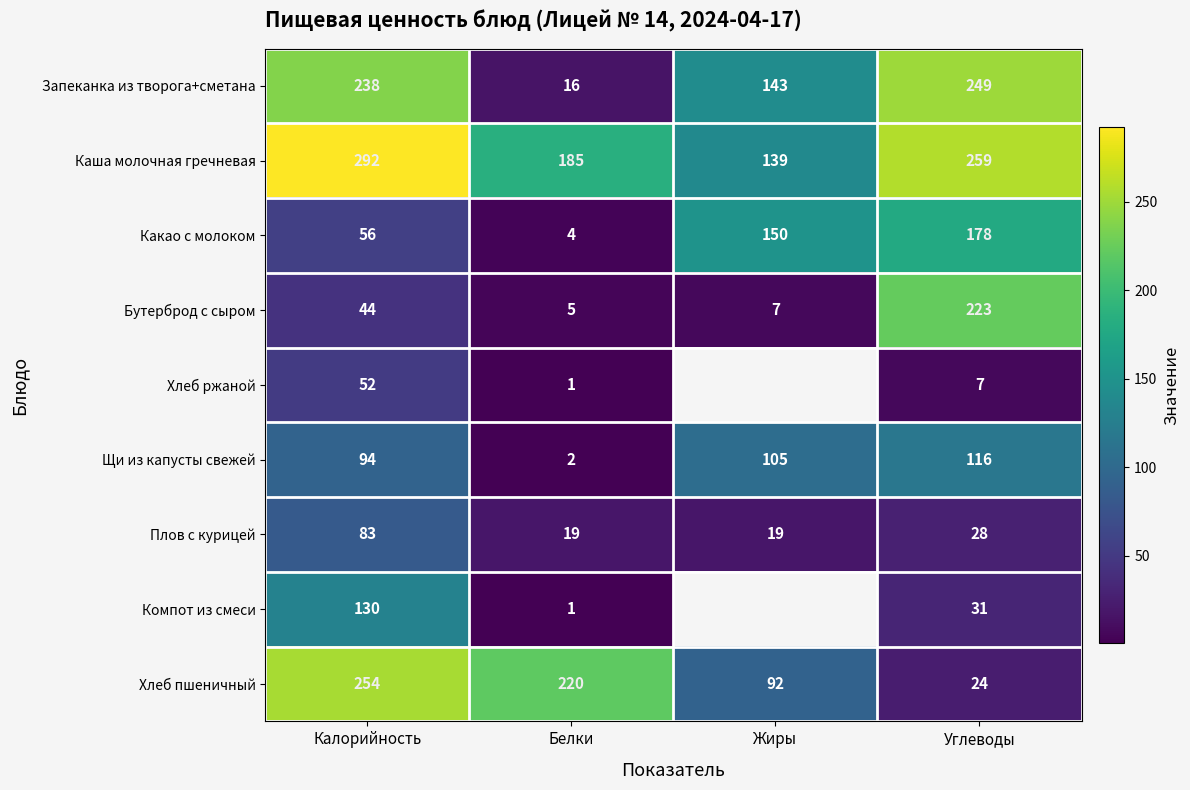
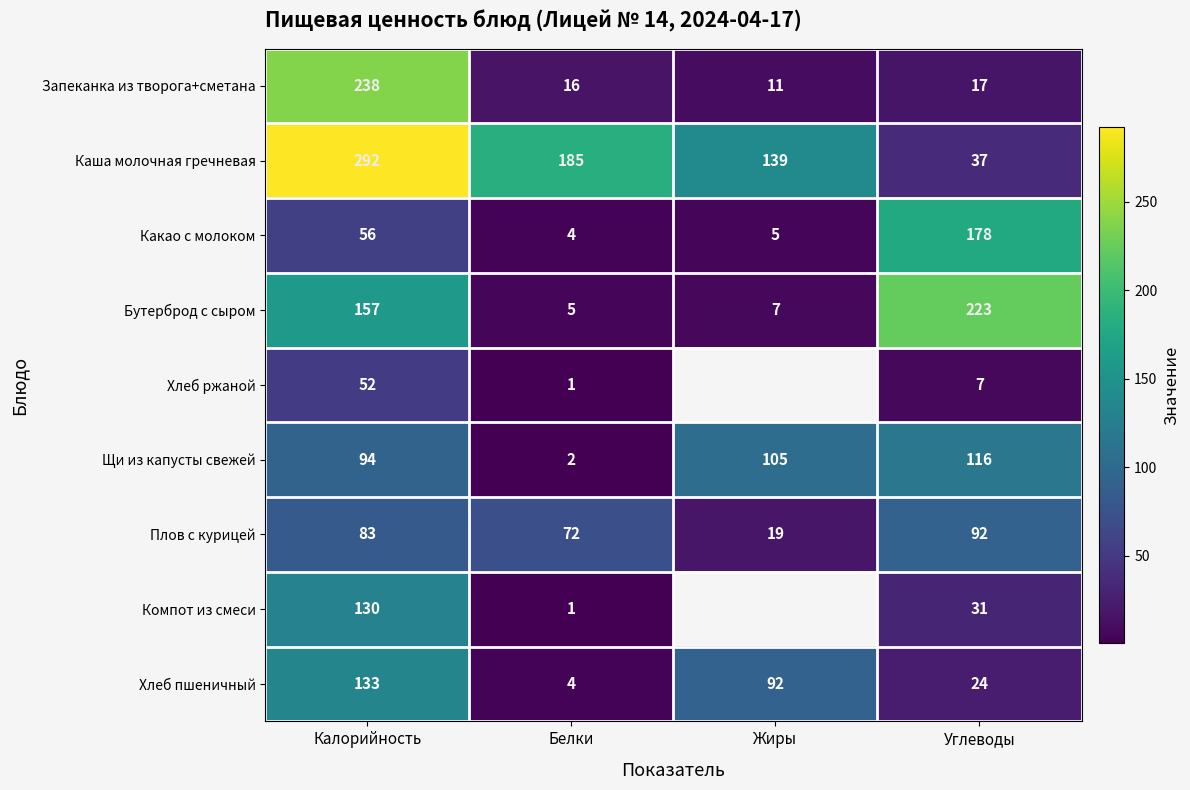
Запеканка из творога+сметана, Жиры: 143 -> 11
Запеканка из творога+сметана, Углеводы: 249 -> 17
Каша молочная гречневая, Углеводы: 259 -> 37
Какао с молоком, Жиры: 150 -> 5
Бутерброд с сыром, Калорийность: 44 -> 157
Плов с курицей, Белки: 19 -> 72
Плов с курицей, Углеводы: 28 -> 92
Хлеб пшеничный, Калорийность: 254 -> 133
Хлеб пшеничный, Белки: 220 -> 4
